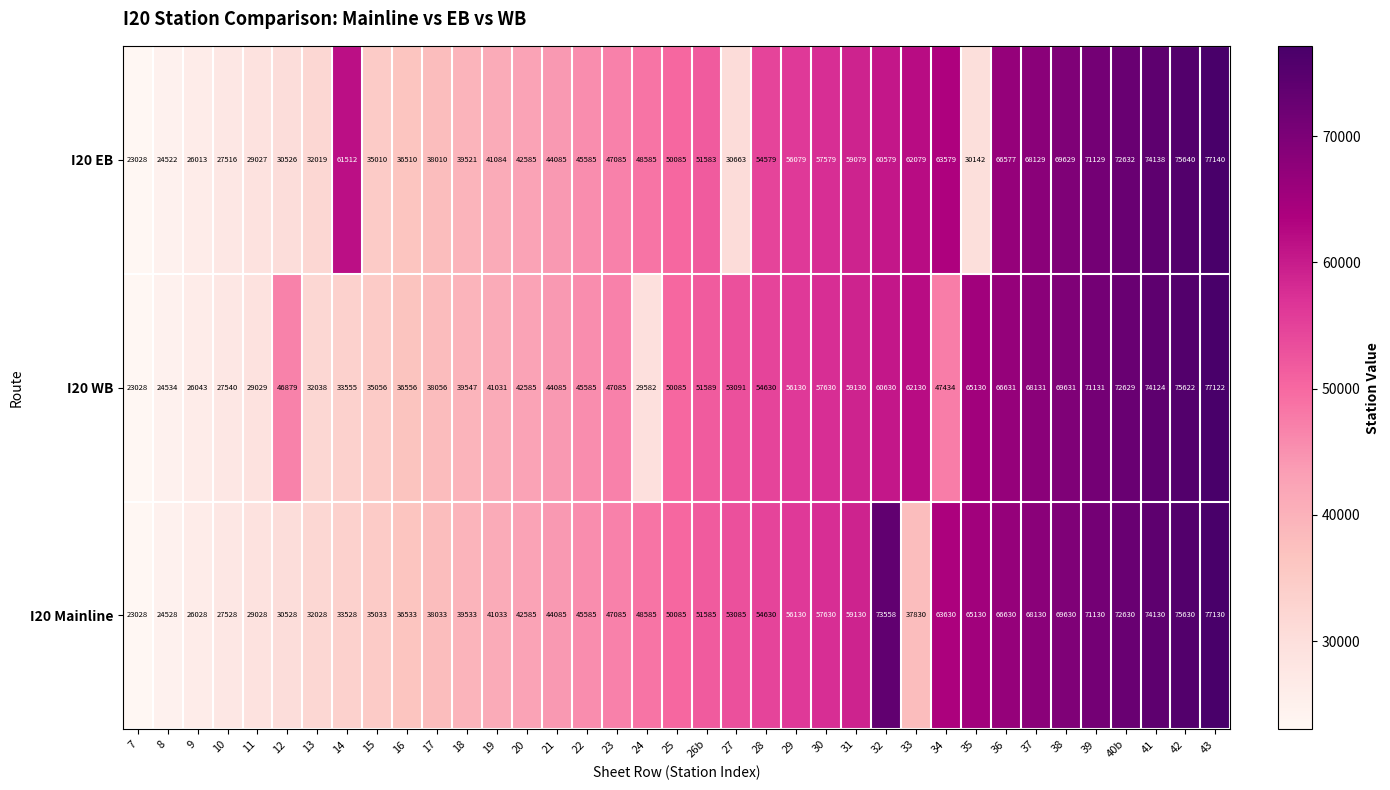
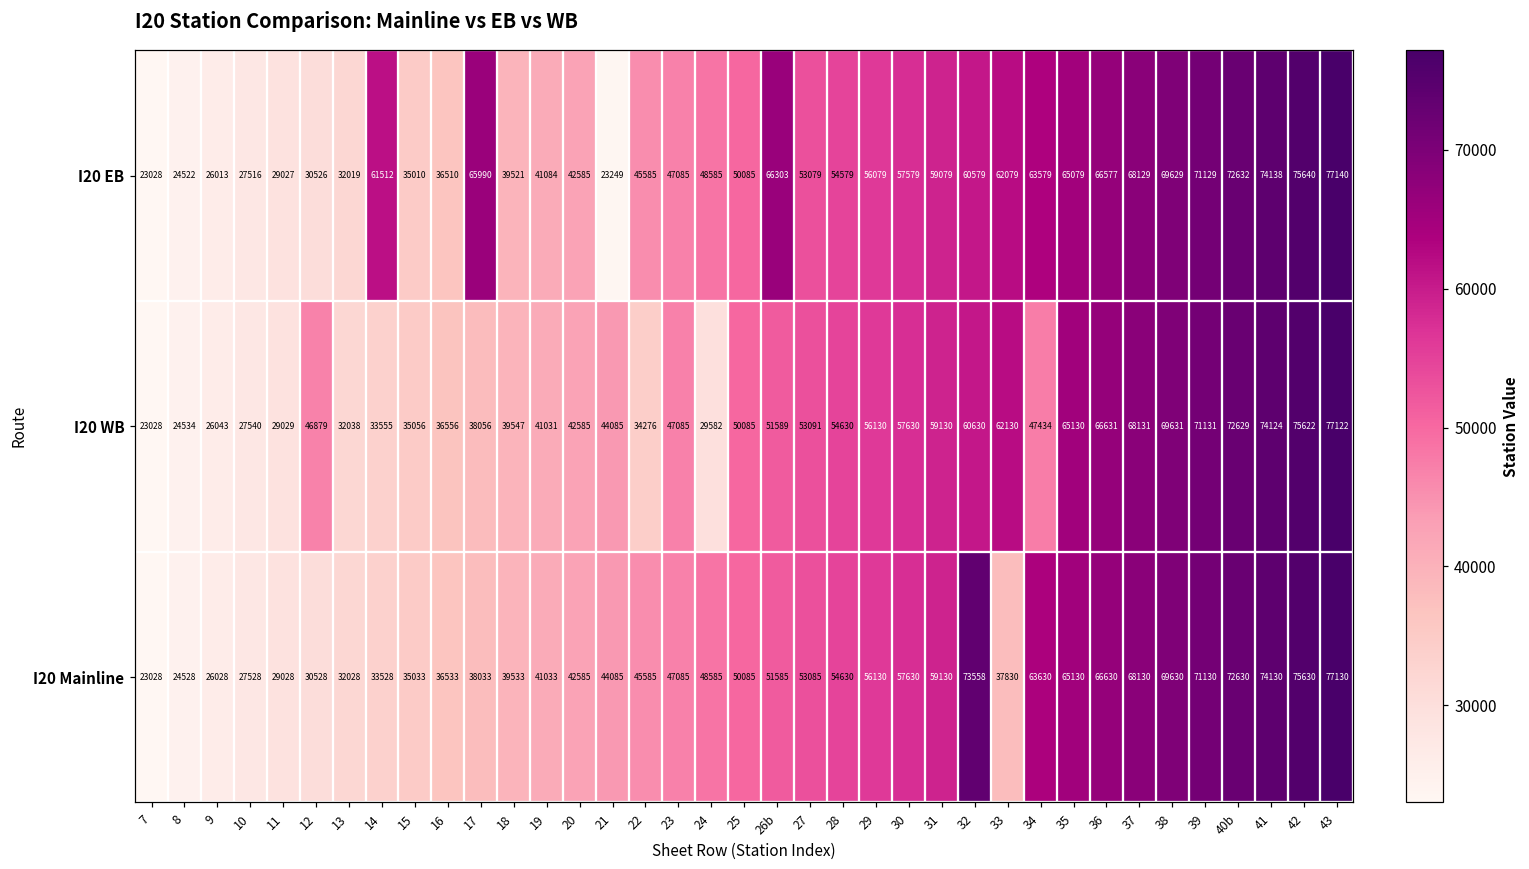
I20 EB, 17: 38010 -> 65990
I20 EB, 21: 44085 -> 23249
I20 EB, 26b: 51583 -> 66303
I20 EB, 27: 30663 -> 53079
I20 EB, 35: 30142 -> 65079
I20 WB, 22: 45585 -> 34276
